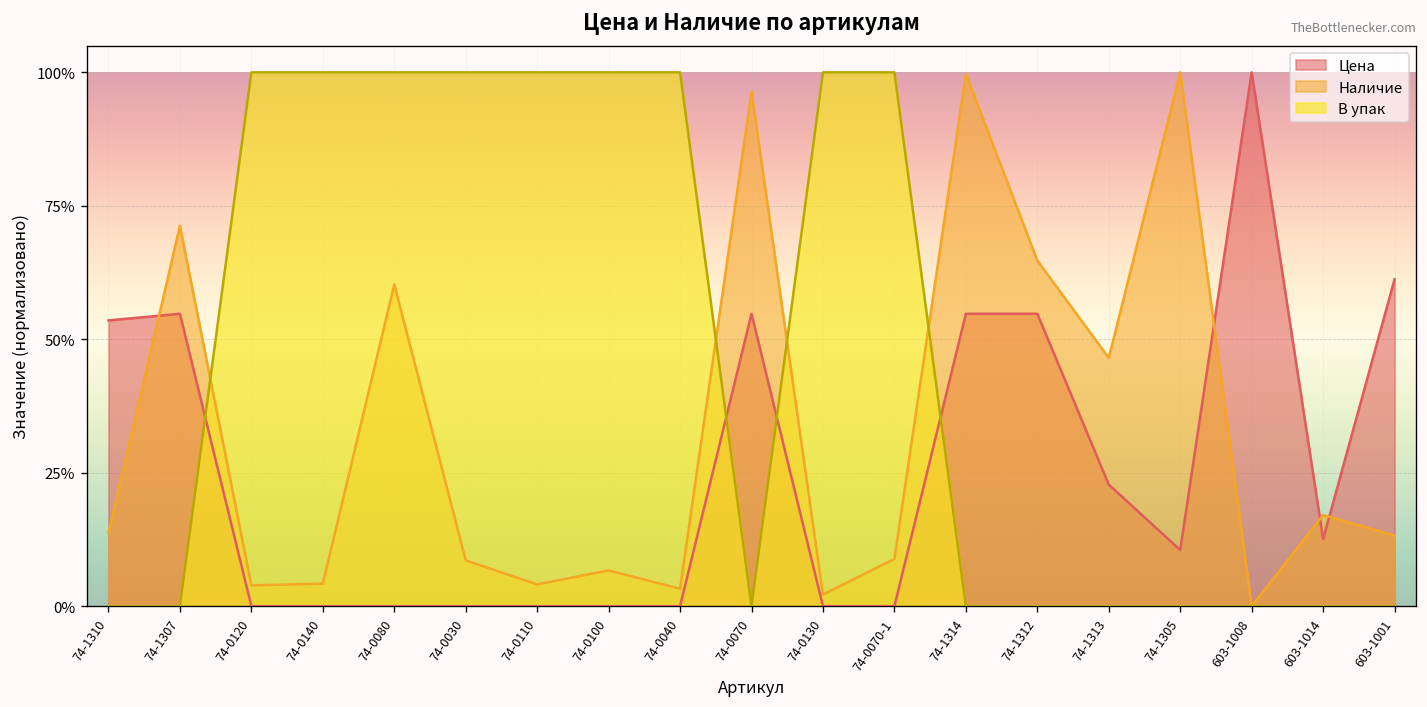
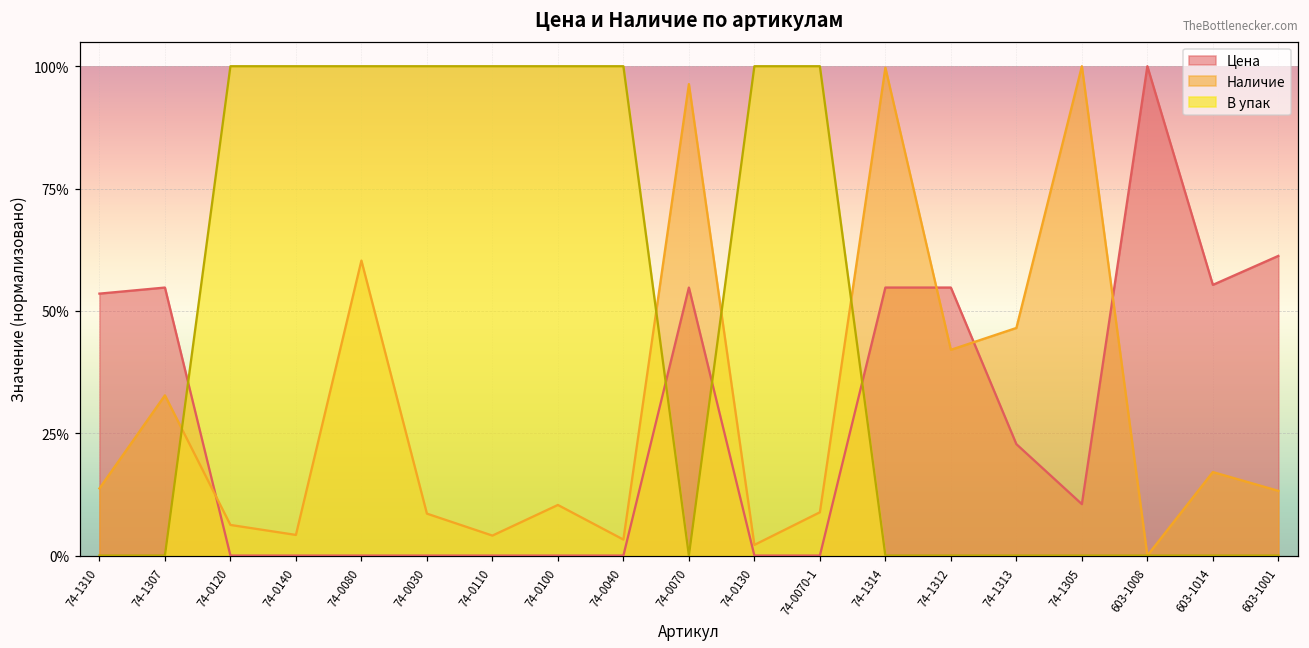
Наличие, 74-1307: 71% -> 33%
Наличие, 74-0120: 4% -> 6%
Наличие, 74-0100: 7% -> 10%
Наличие, 74-1312: 65% -> 42%
Цена, 603-1014: 13% -> 55%
